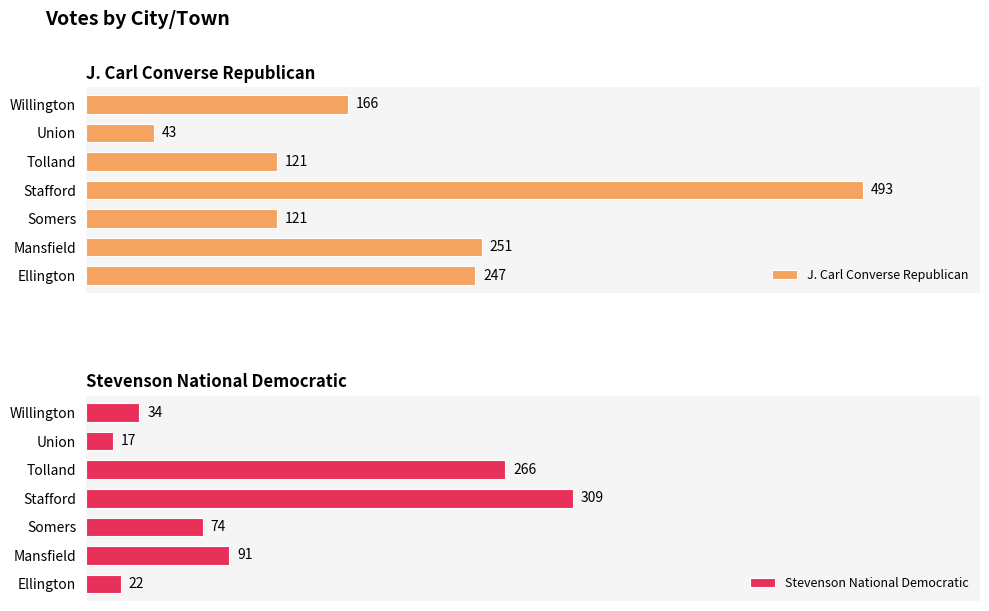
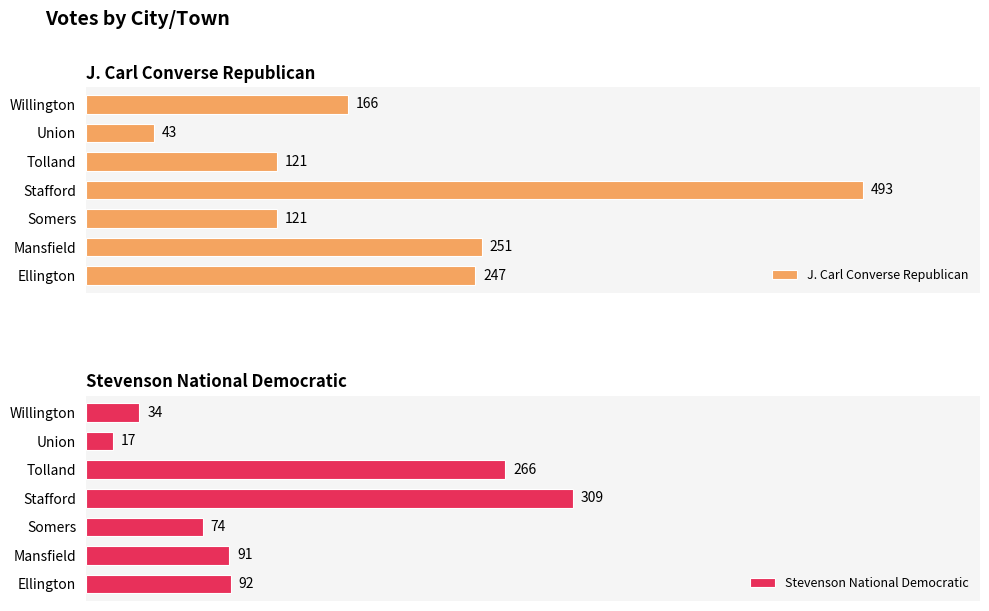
Stevenson National Democratic, Ellington: 22 -> 92
